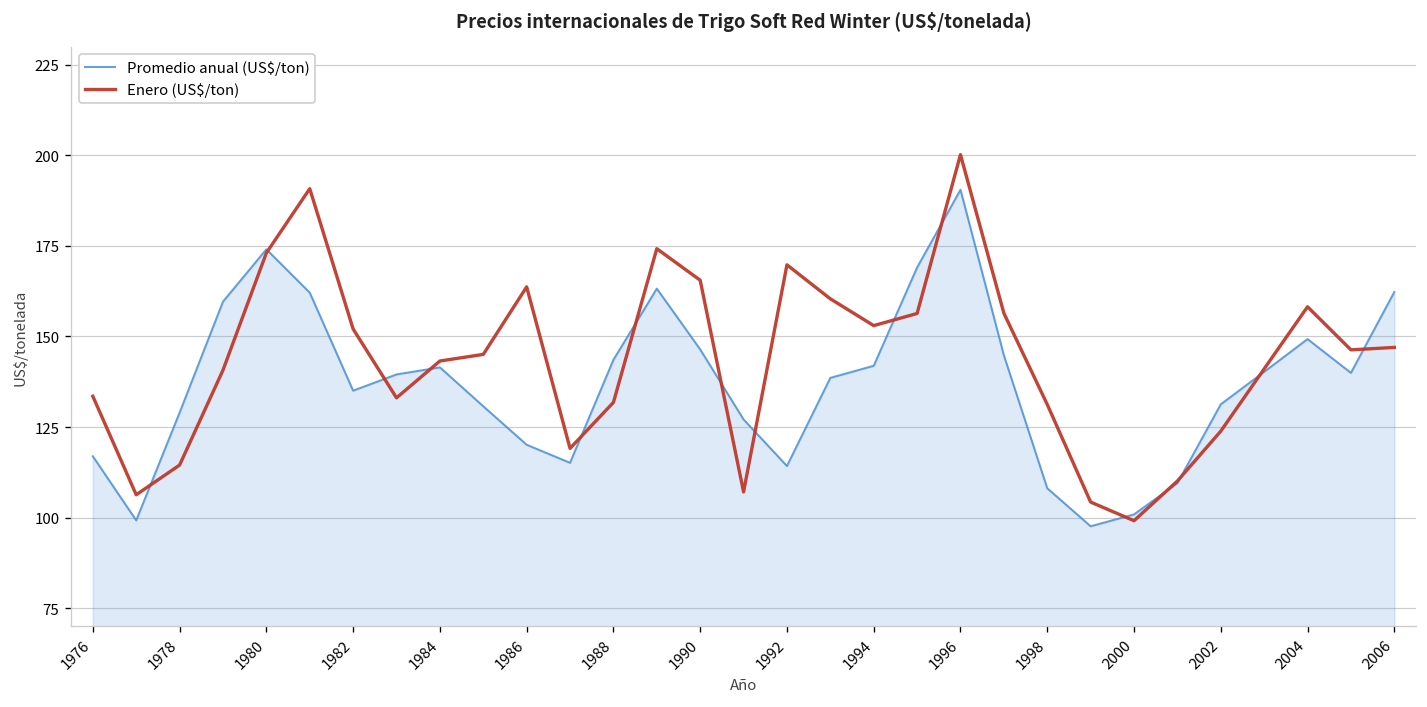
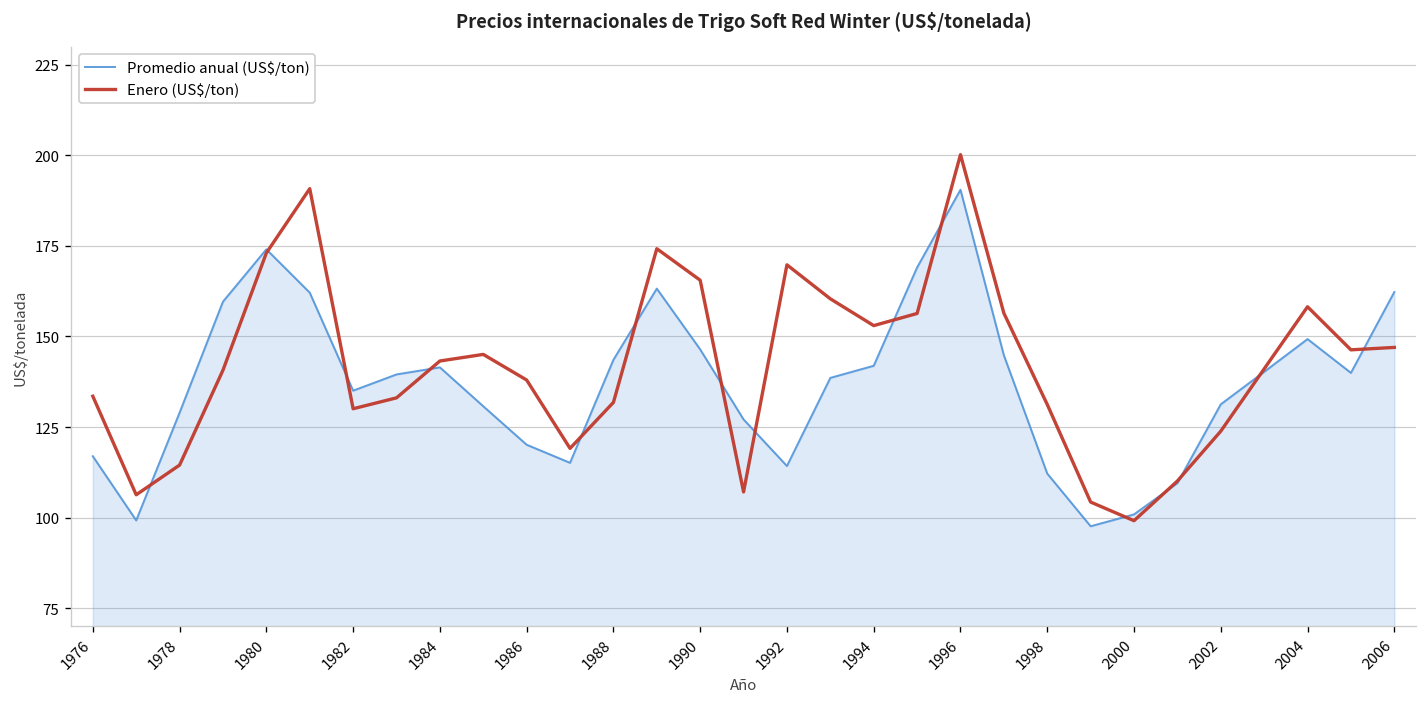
Enero (US$/ton), 1982: 152 -> 130
Enero (US$/ton), 1986: 164 -> 138
Promedio anual (US$/ton), 1998: 108 -> 112
